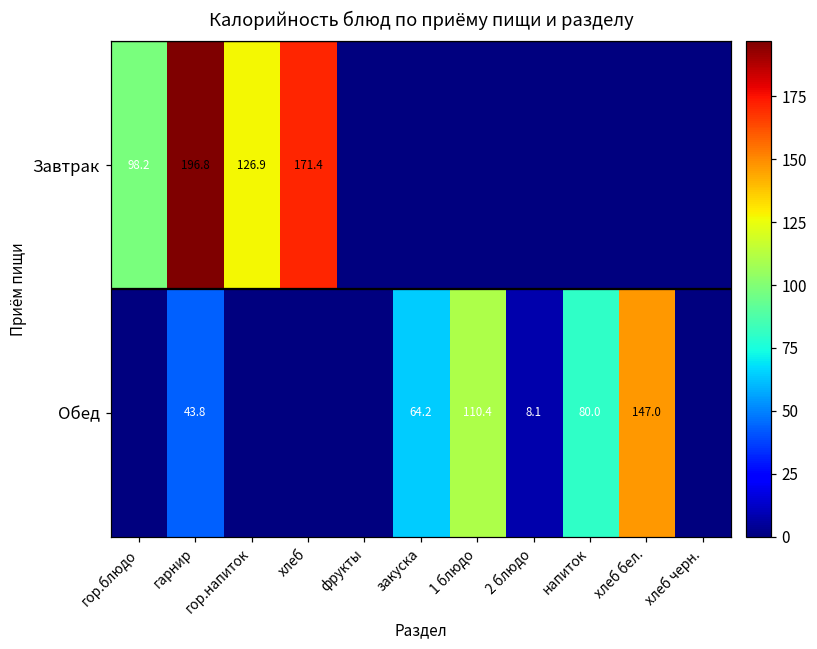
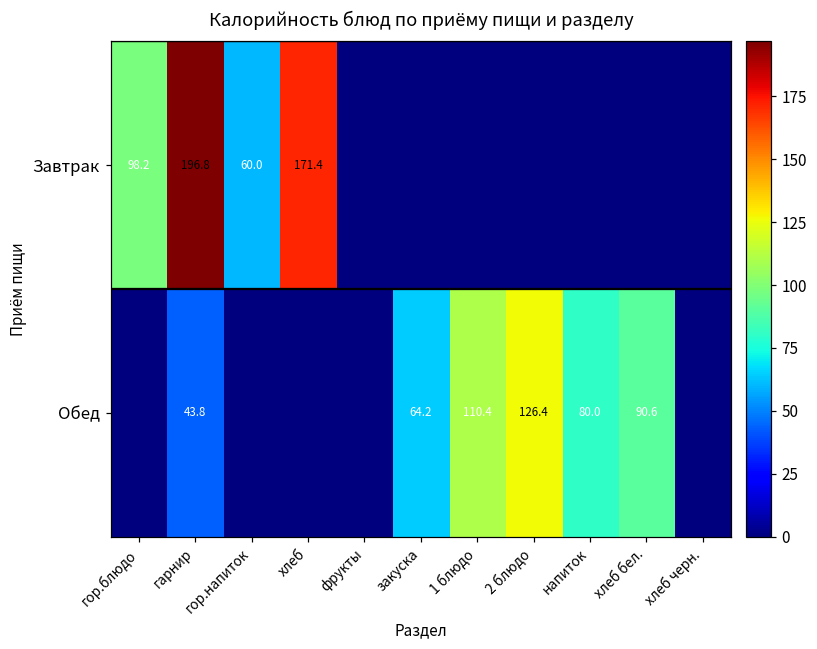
Завтрак, гор.напиток: 126.9 -> 60.0
Обед, 2 блюдо: 8.1 -> 126.4
Обед, хлеб бел.: 147.0 -> 90.6
